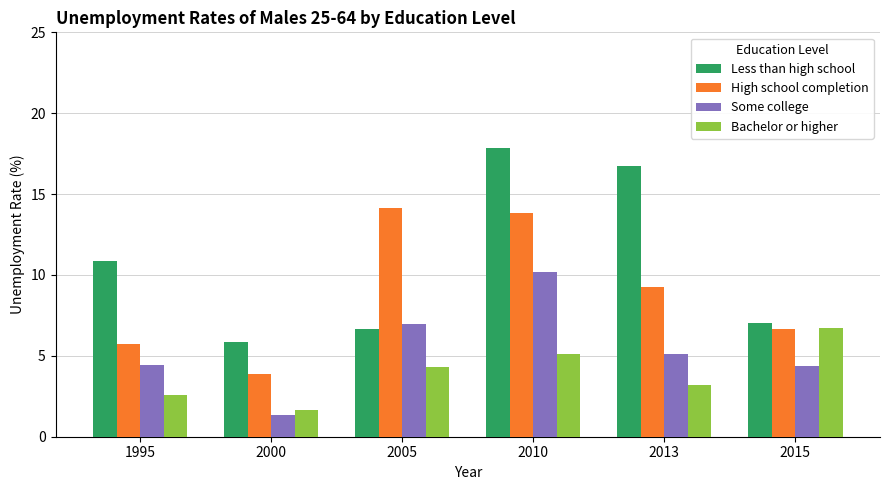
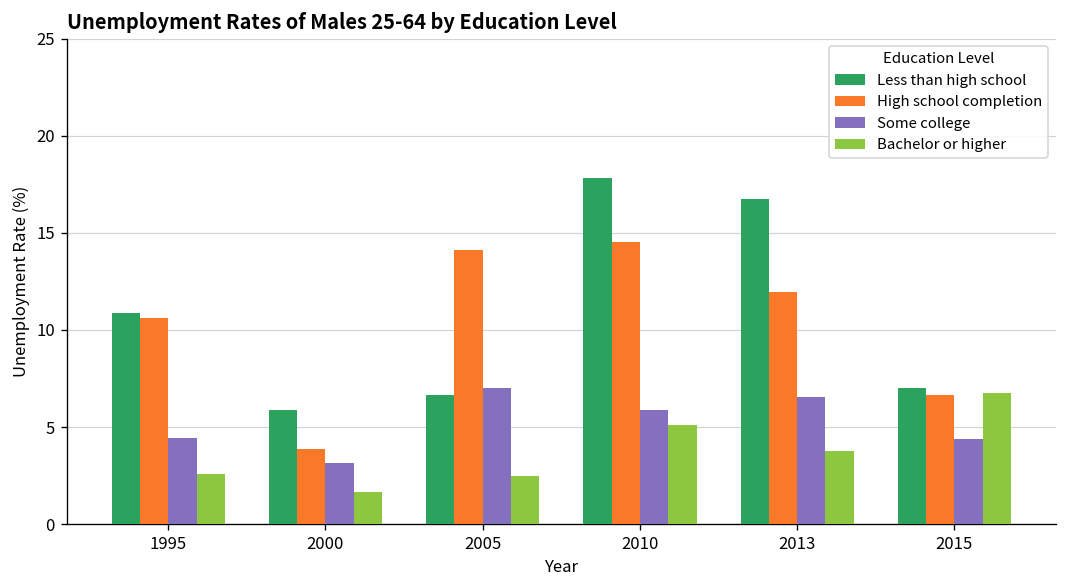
High school completion, 1995: 5.7 -> 10.6
Some college, 2000: 1.4 -> 3.1
Bachelor or higher, 2005: 4.3 -> 2.5
High school completion, 2010: 13.8 -> 14.5
Some college, 2010: 10.2 -> 5.9
High school completion, 2013: 9.2 -> 12.0
Some college, 2013: 5.1 -> 6.5
Bachelor or higher, 2013: 3.2 -> 3.7
